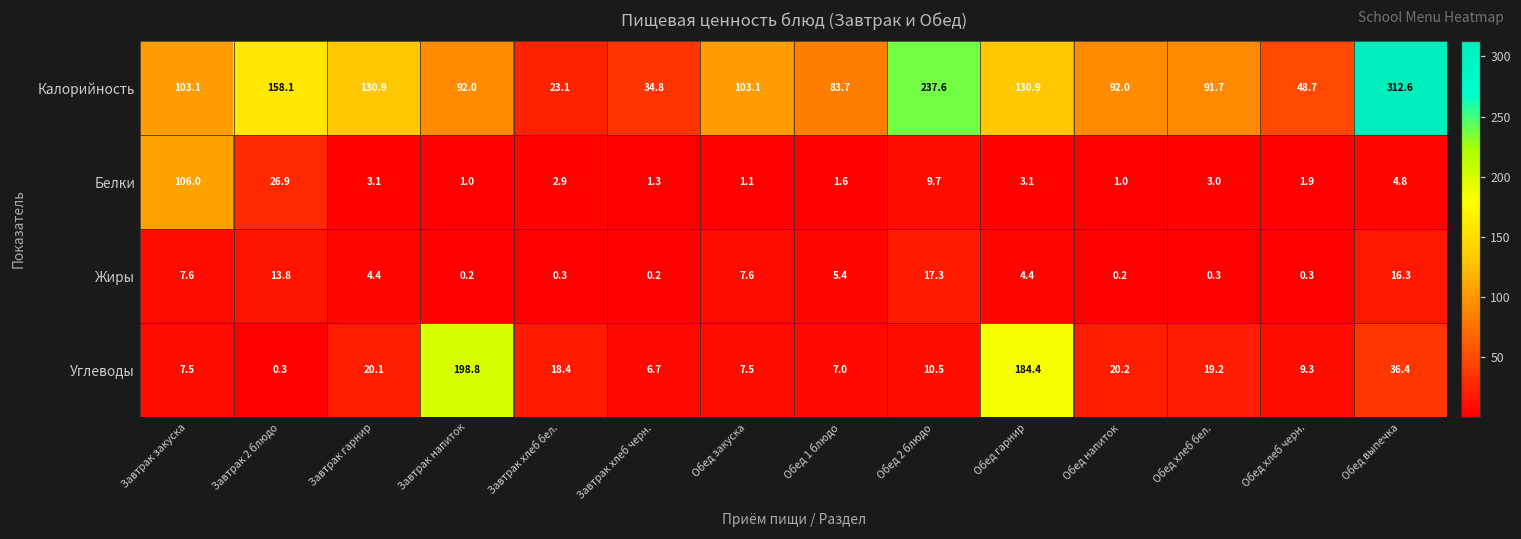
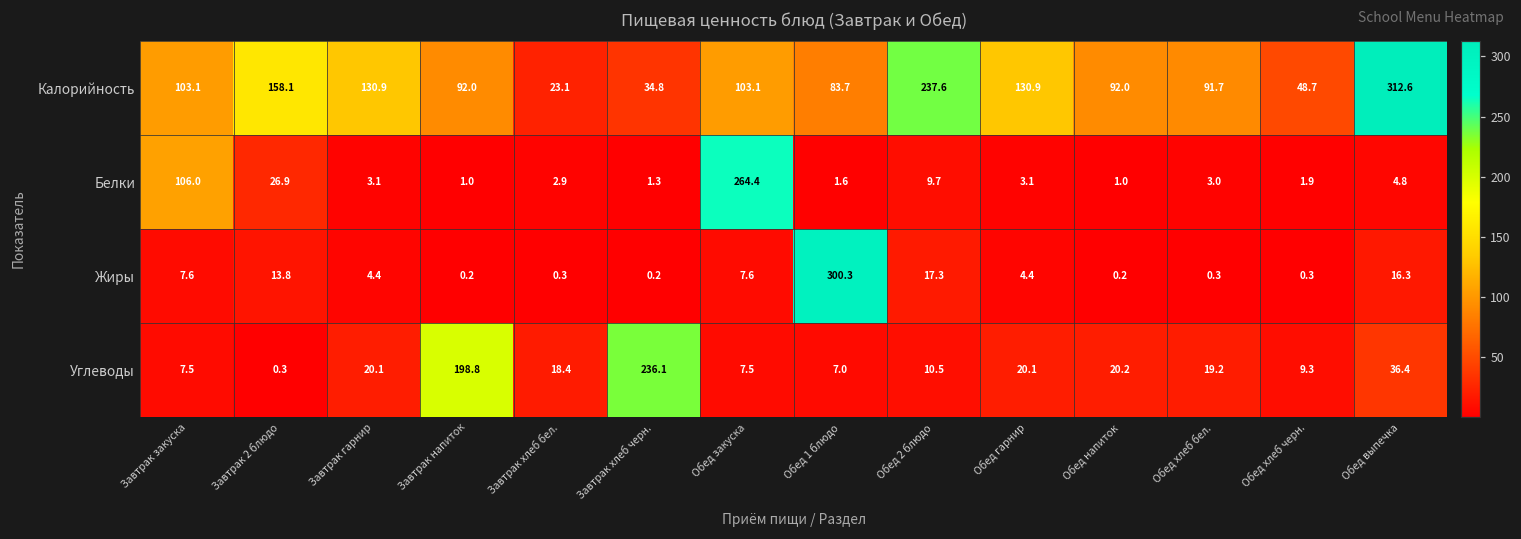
Белки, Обед закуска: 1.1 -> 264.4
Жиры, Обед 1 блюдо: 5.4 -> 300.3
Углеводы, Завтрак хлеб черн.: 6.7 -> 236.1
Углеводы, Обед гарнир: 184.4 -> 20.1
